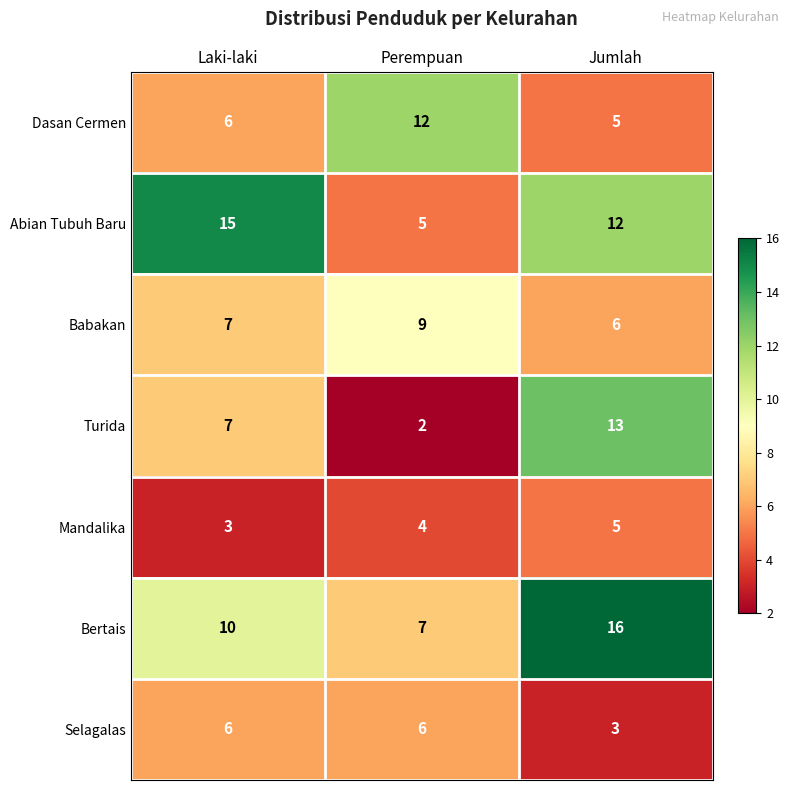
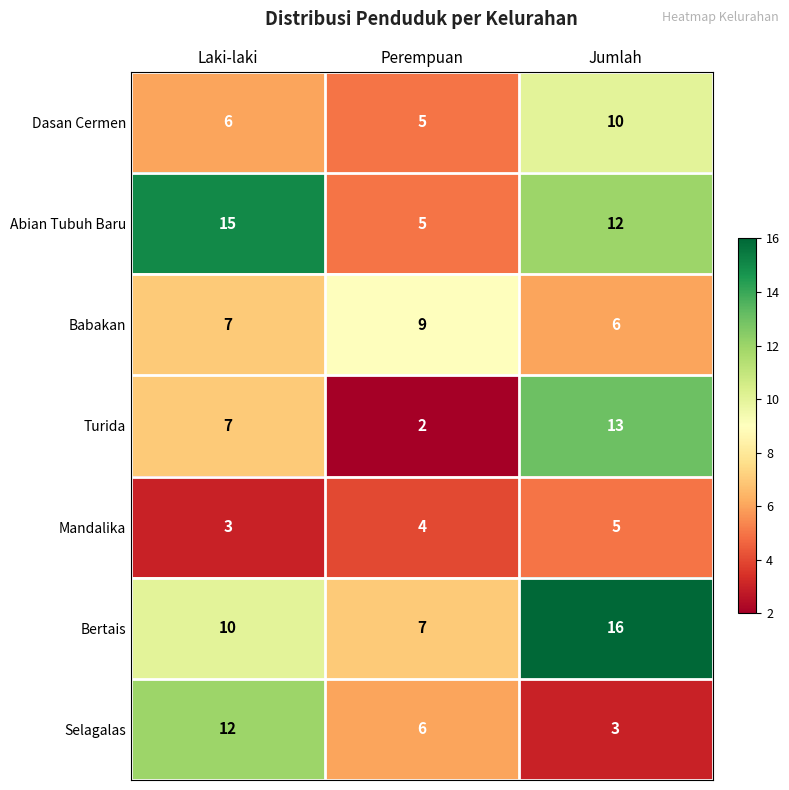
Dasan Cermen, Perempuan: 12 -> 5
Dasan Cermen, Jumlah: 5 -> 10
Selagalas, Laki-laki: 6 -> 12
